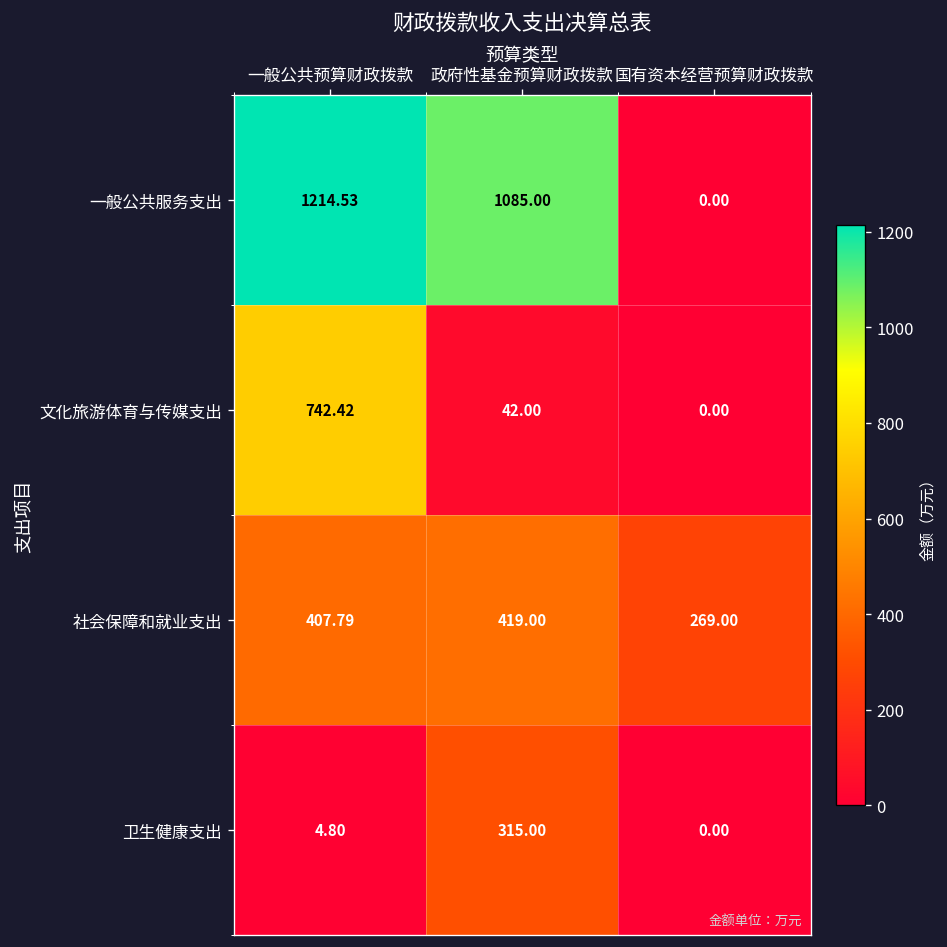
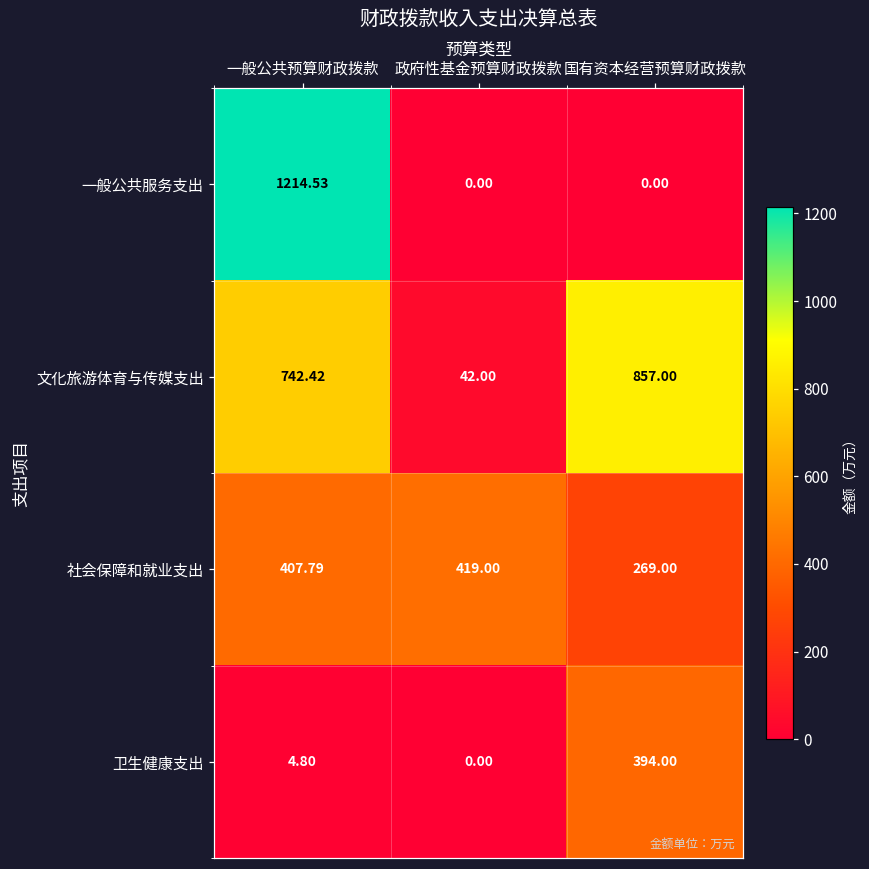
一般公共服务支出, 政府性基金预算财政拨款: 1085.00 -> 0.00
文化旅游体育与传媒支出, 国有资本经营预算财政拨款: 0.00 -> 857.00
卫生健康支出, 政府性基金预算财政拨款: 315.00 -> 0.00
卫生健康支出, 国有资本经营预算财政拨款: 0.00 -> 394.00
